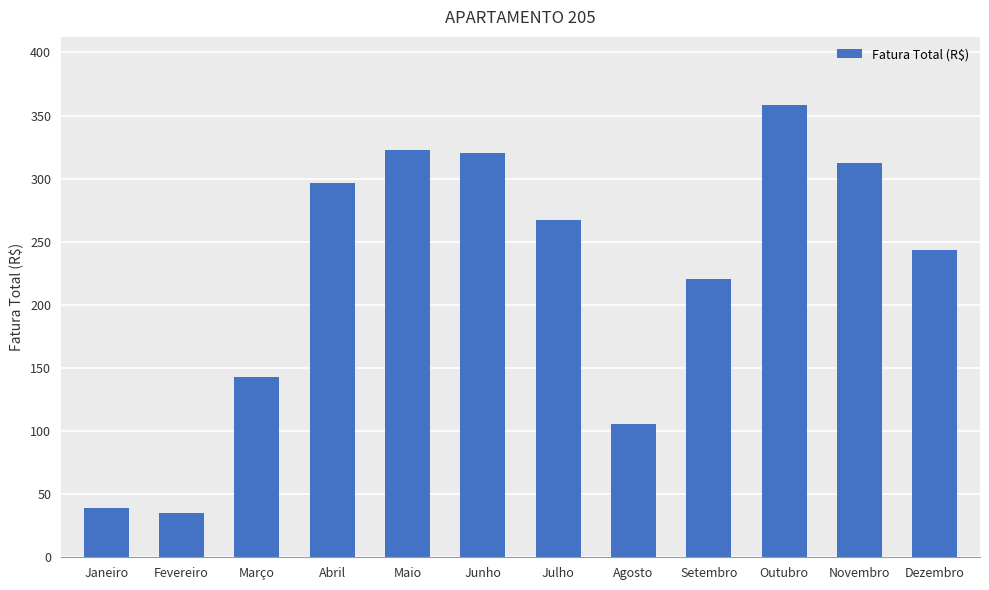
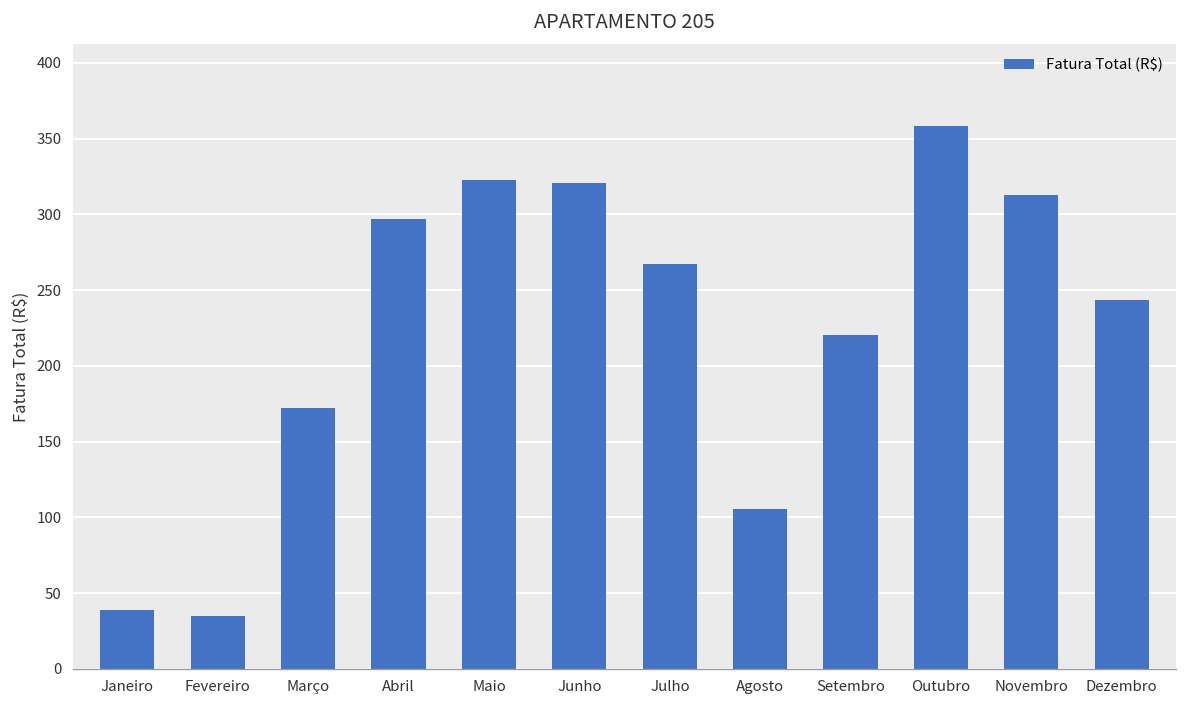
Março: 143 -> 172
